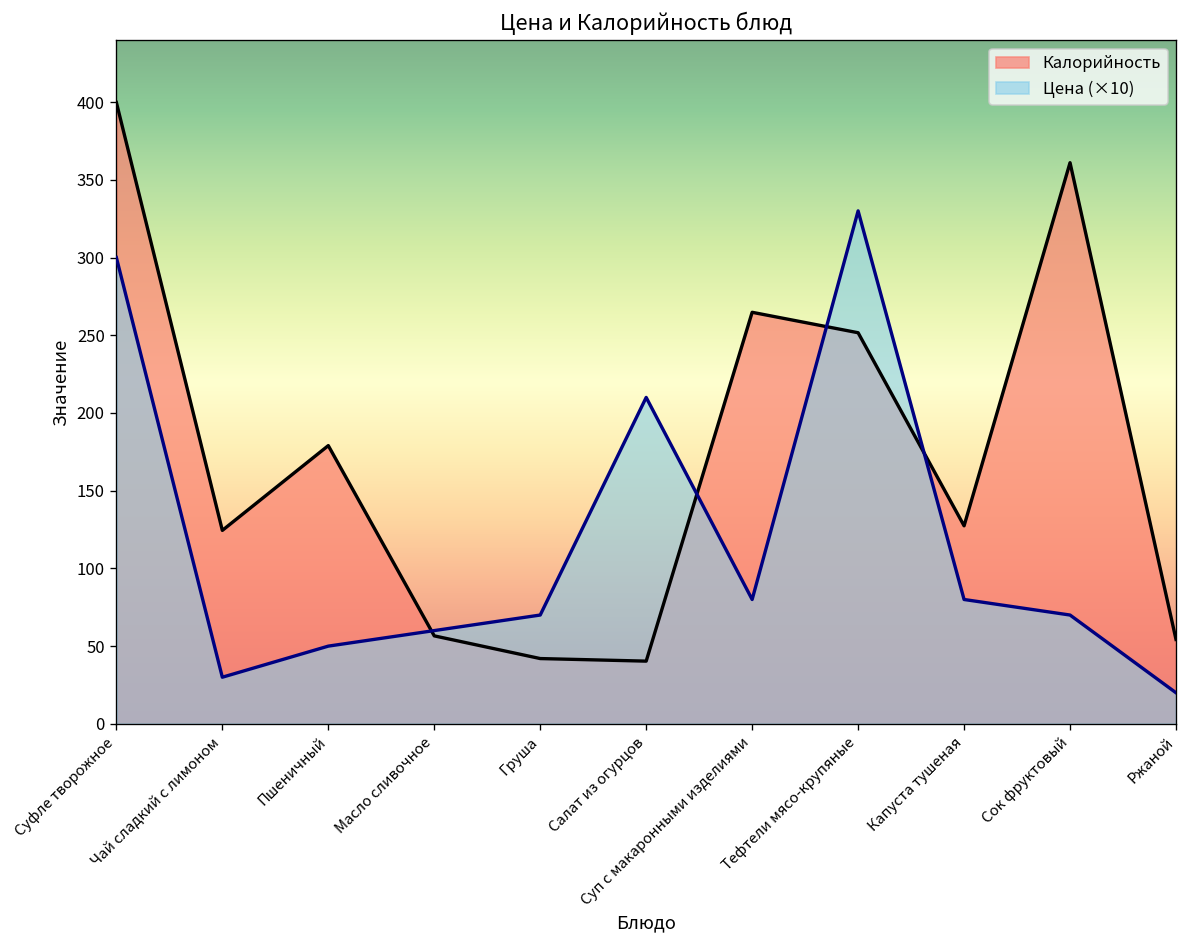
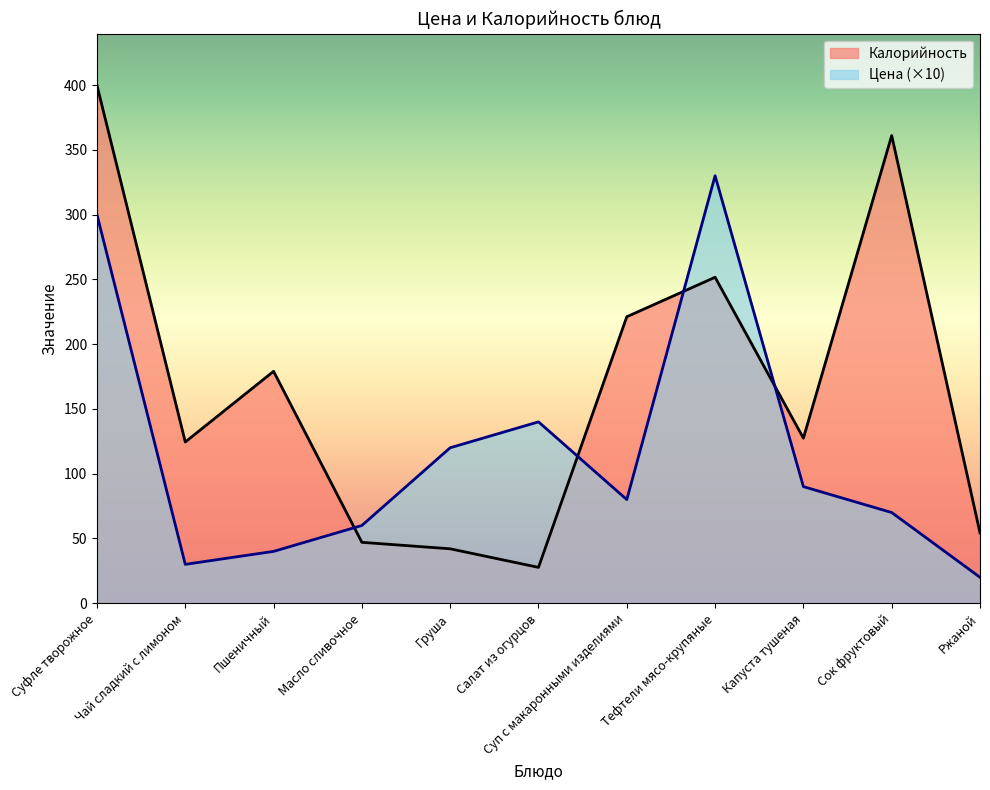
Цена (×10), Пшеничный: 50 -> 40
Калорийность, Масло сливочное: 57 -> 47
Цена (×10), Груша: 70 -> 120
Калорийность, Салат из огурцов: 40 -> 28
Цена (×10), Салат из огурцов: 210 -> 140
Калорийность, Суп с макаронными изделиями: 265 -> 221
Цена (×10), Капуста тушеная: 80 -> 90
